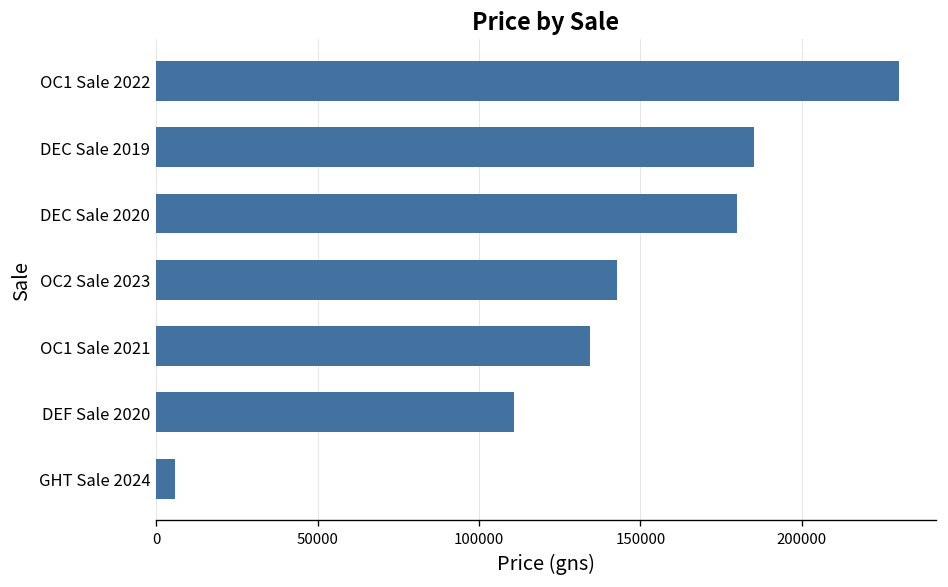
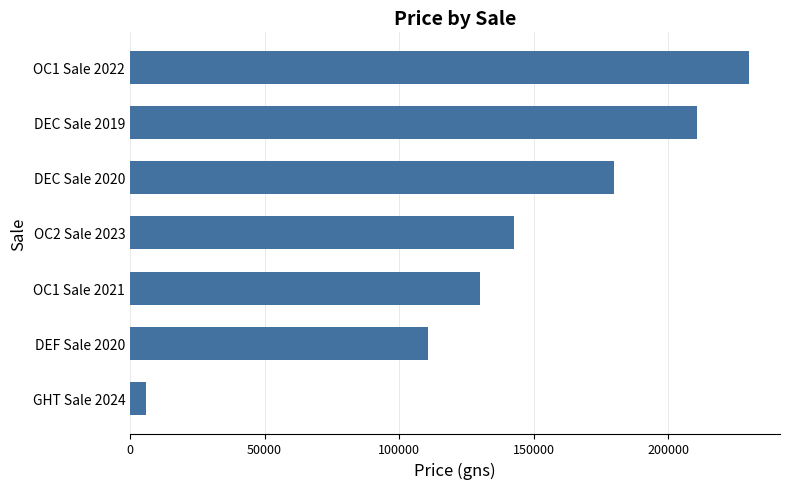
DEC Sale 2019: 185000 -> 211000
OC1 Sale 2021: 134000 -> 130000
